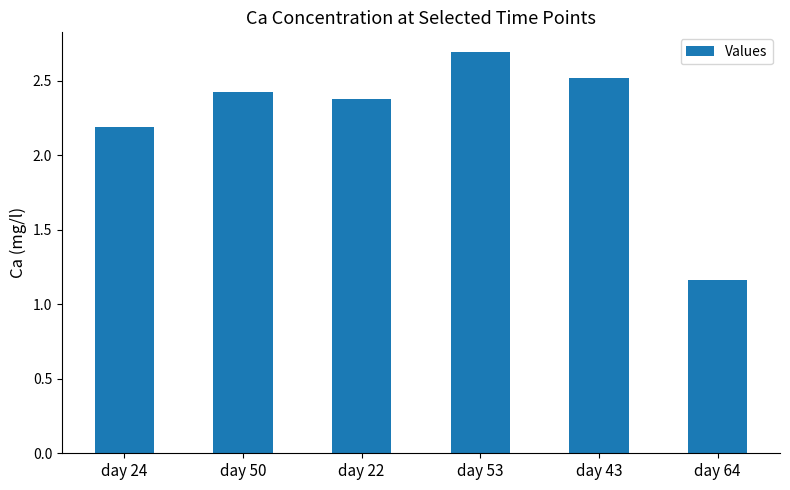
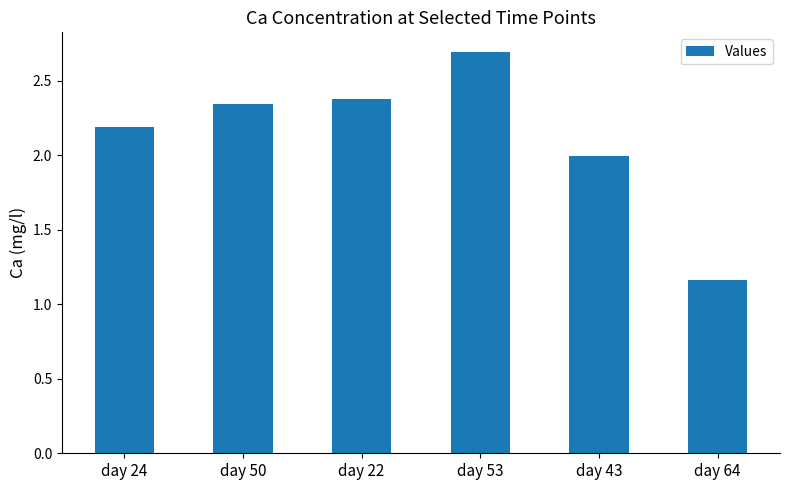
day 50: 2.43 -> 2.35
day 43: 2.52 -> 2.00
